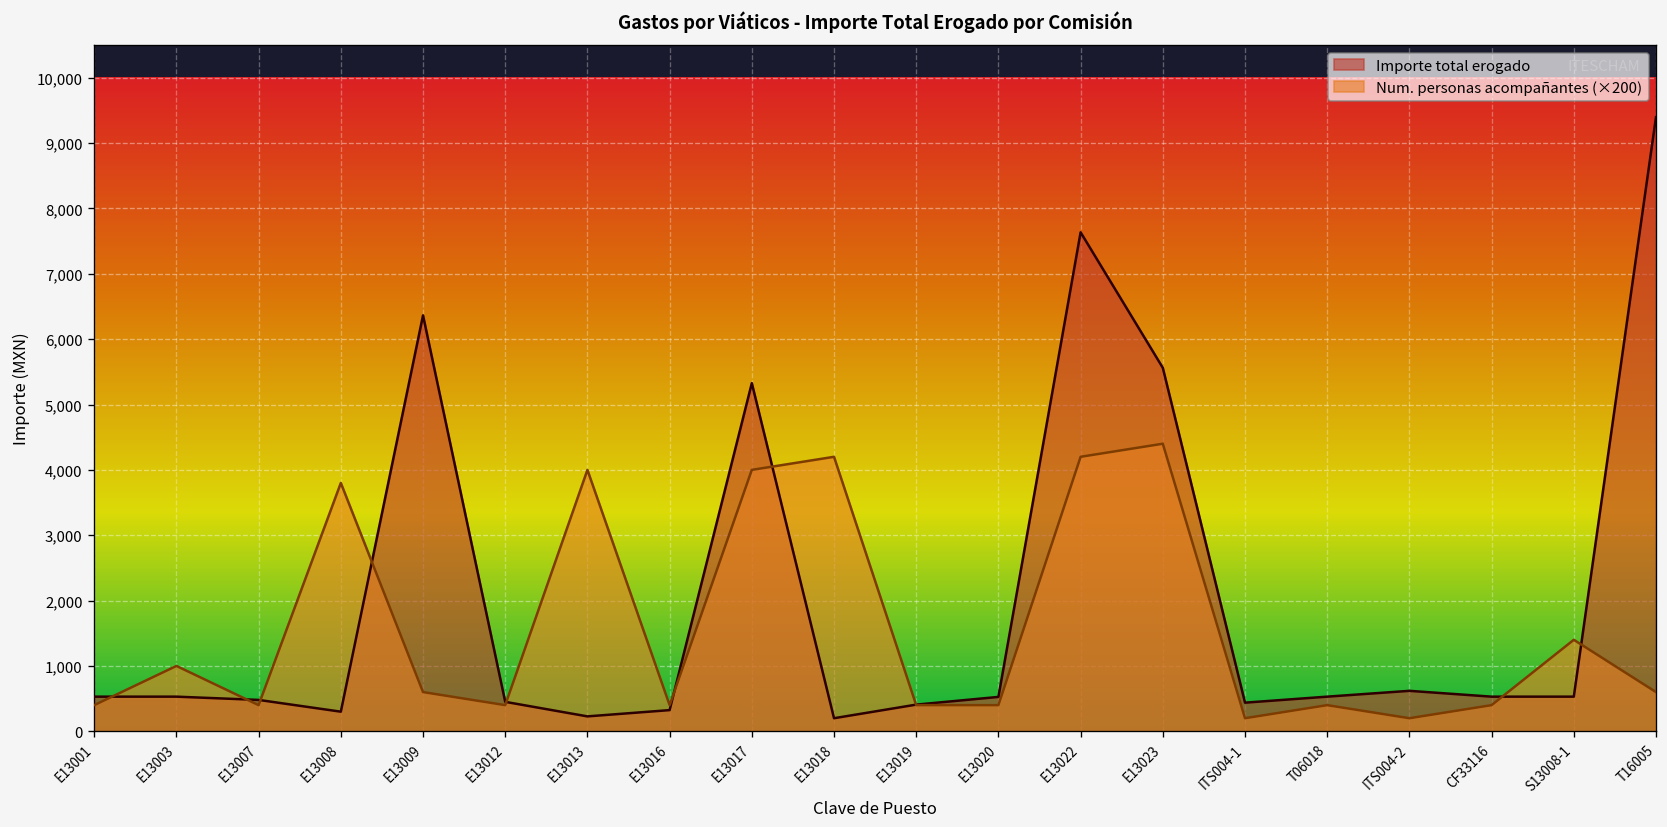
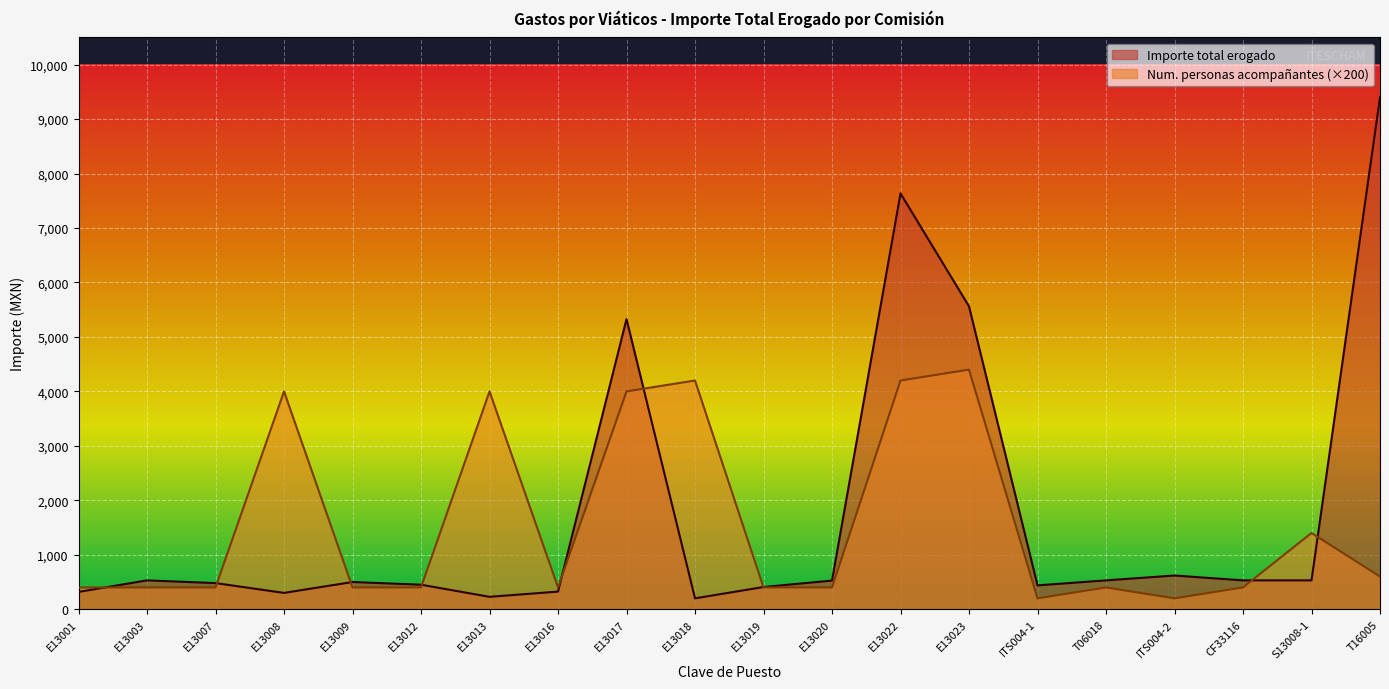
Importe total erogado, E13001: 500 -> 300
Num. personas acompañantes (×200), E13003: 1,000 -> 400
Num. personas acompañantes (×200), E13008: 3,800 -> 4,000
Importe total erogado, E13009: 6,400 -> 500
Num. personas acompañantes (×200), E13009: 600 -> 400
